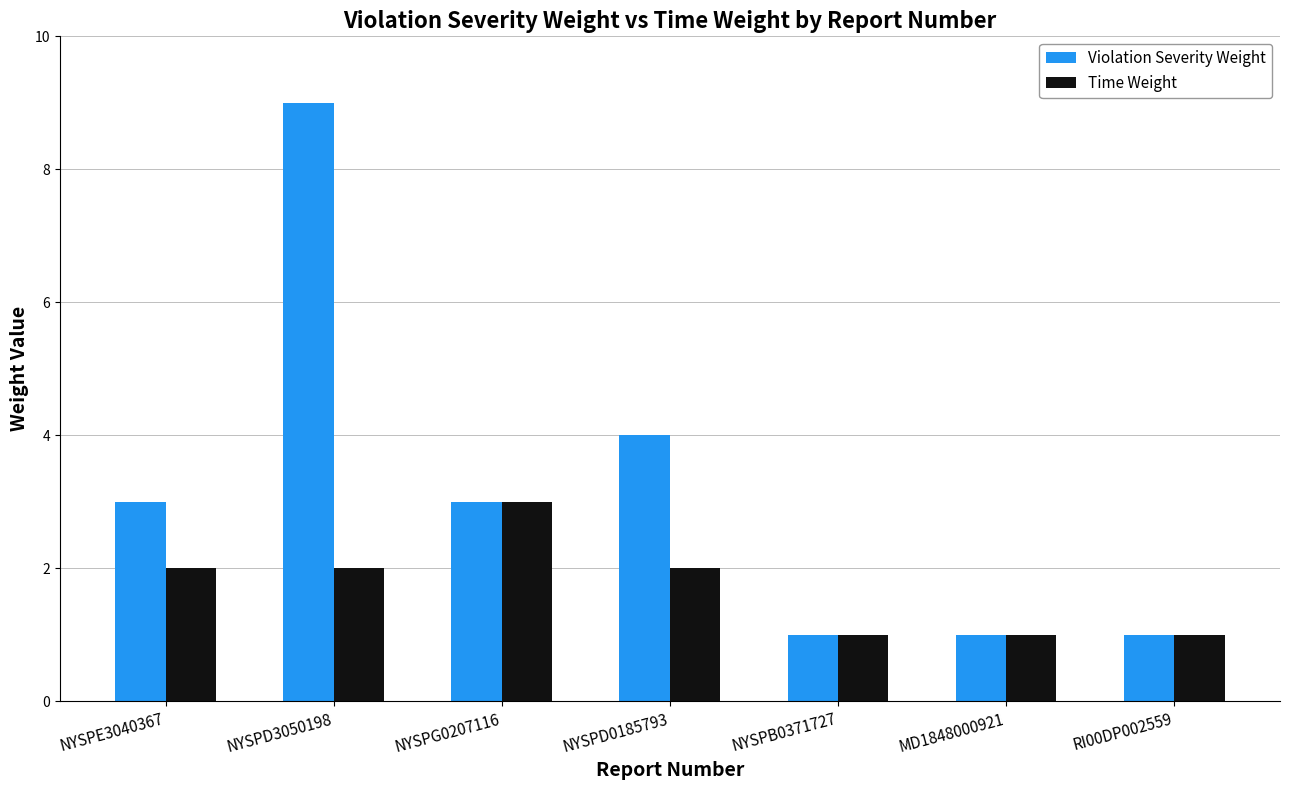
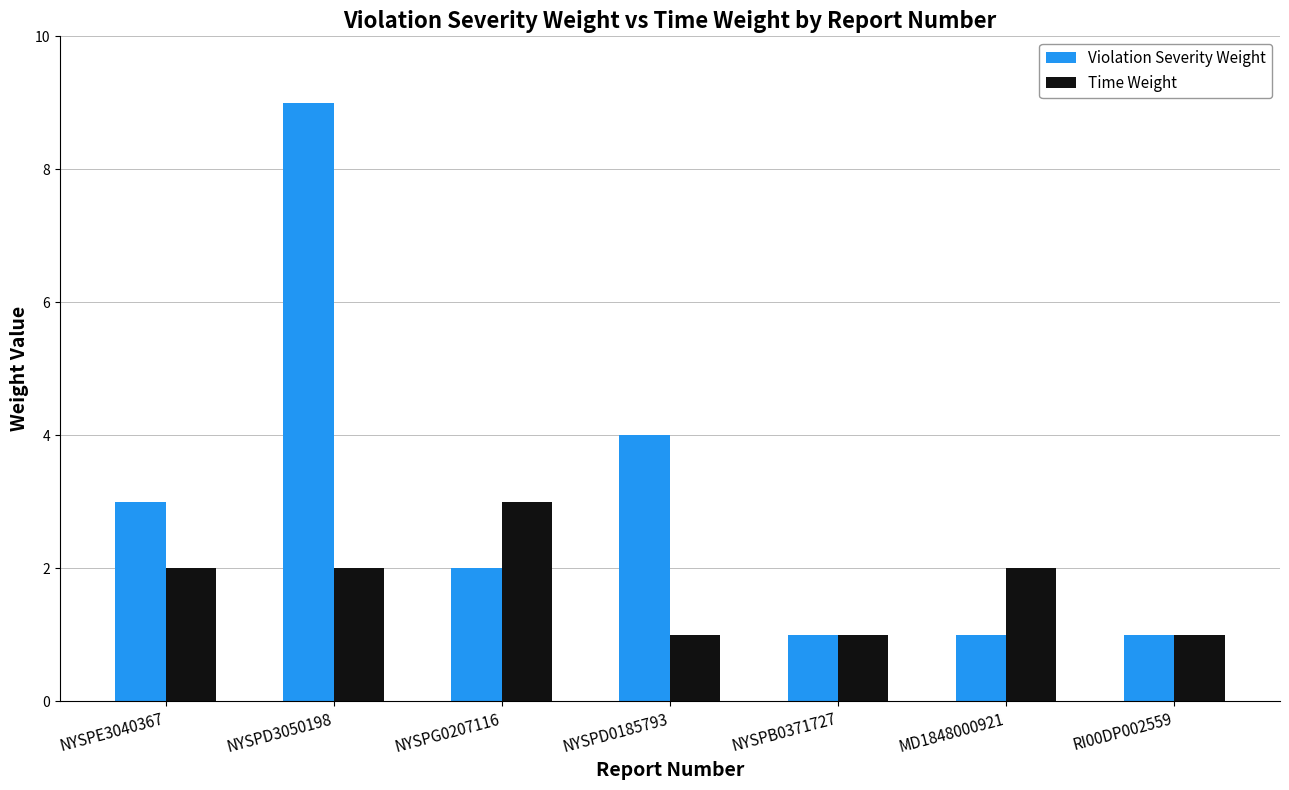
Violation Severity Weight, NYSPG0207116: 3 -> 2
Time Weight, NYSPD0185793: 2 -> 1
Time Weight, MD1848000921: 1 -> 2
